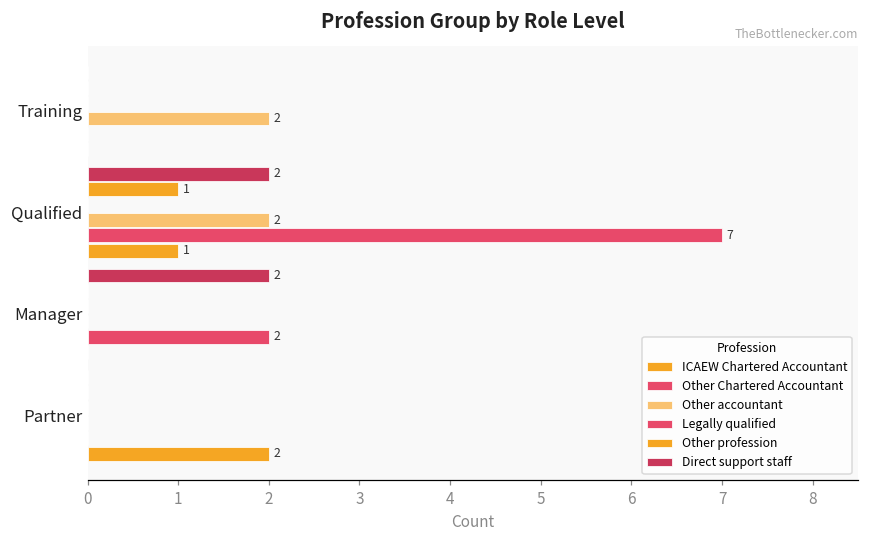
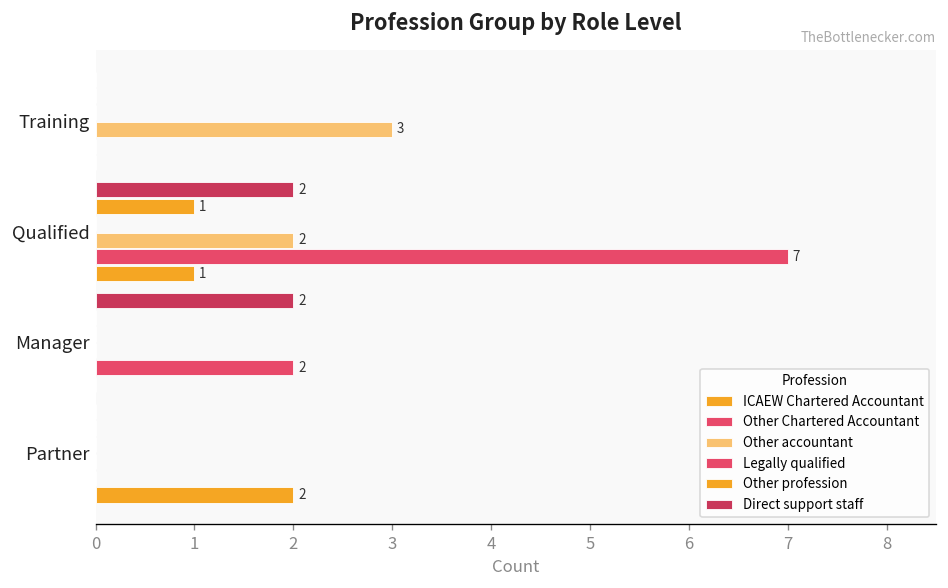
Other accountant, Training: 2 -> 3
